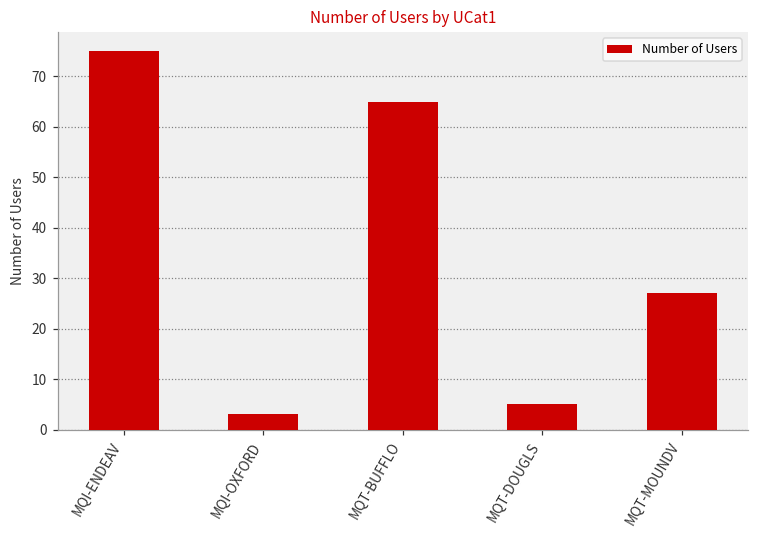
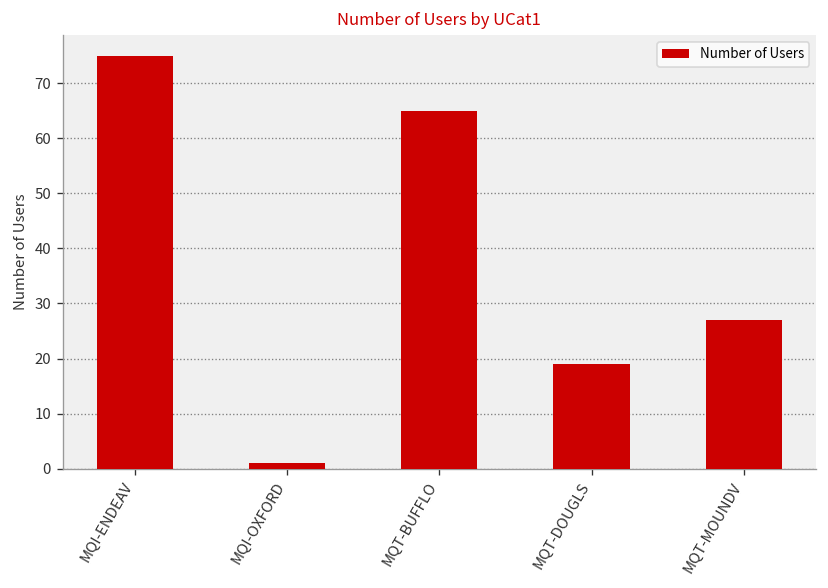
MQI-OXFORD: 3 -> 1
MQT-DOUGLS: 5 -> 19
